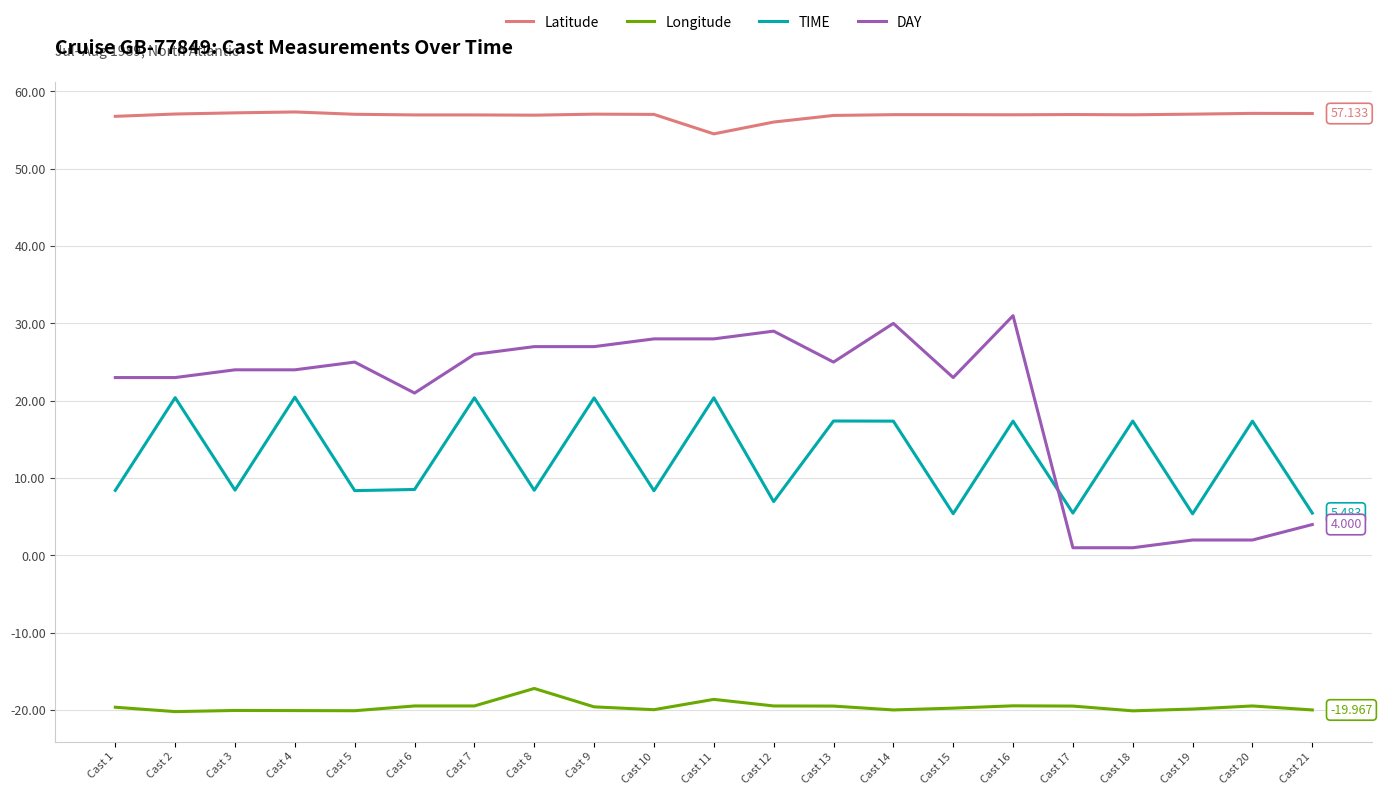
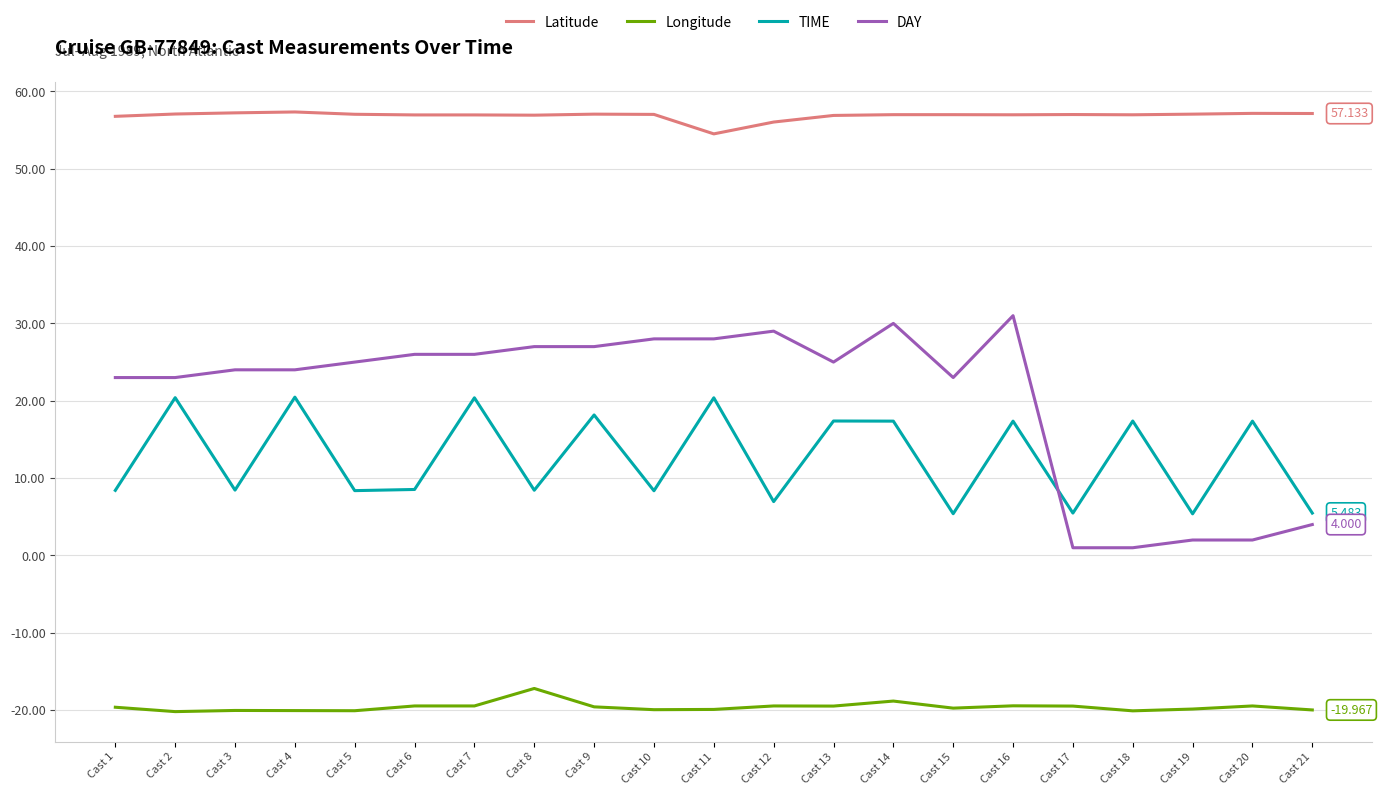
DAY, Cast 6: 21 -> 26
TIME, Cast 9: 20 -> 18
Longitude, Cast 11: -19 -> -20
Longitude, Cast 14: -20 -> -19
